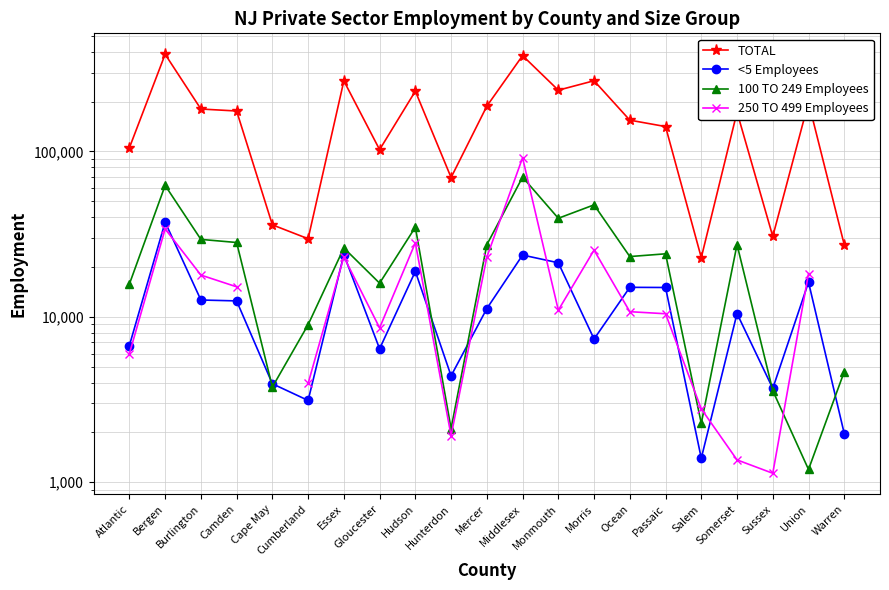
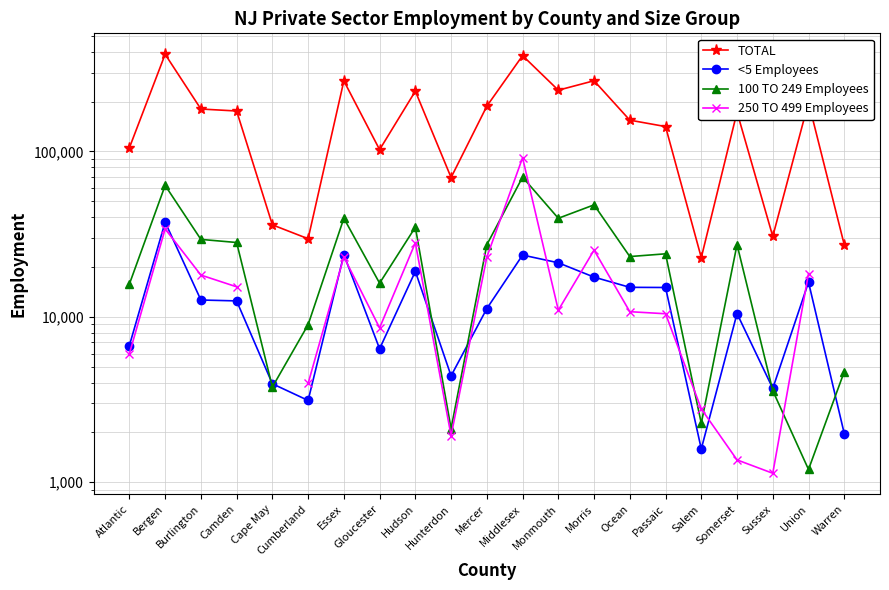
100 TO 249 Employees, Essex: 26,000 -> 39,000
<5 Employees, Morris: 7,000 -> 17,000
<5 Employees, Salem: 1,400 -> 1,600
